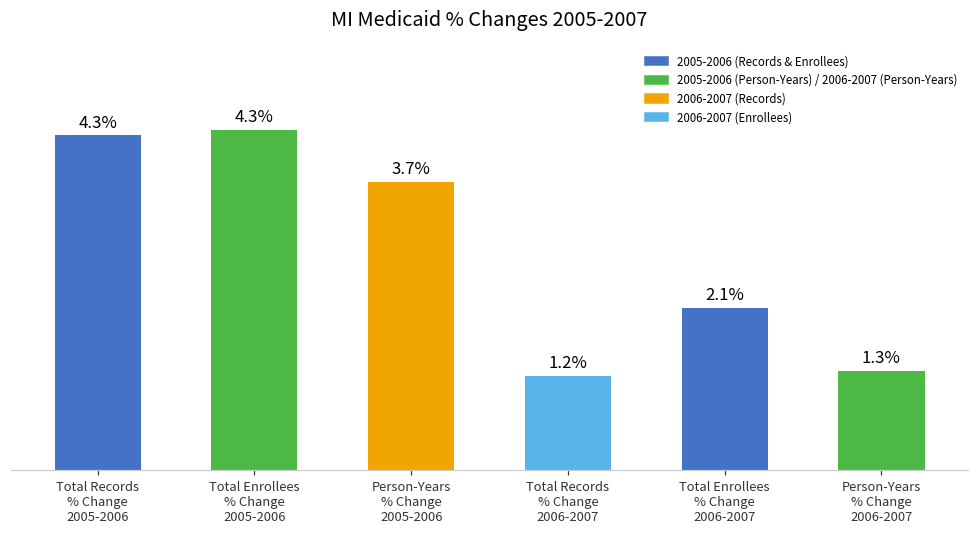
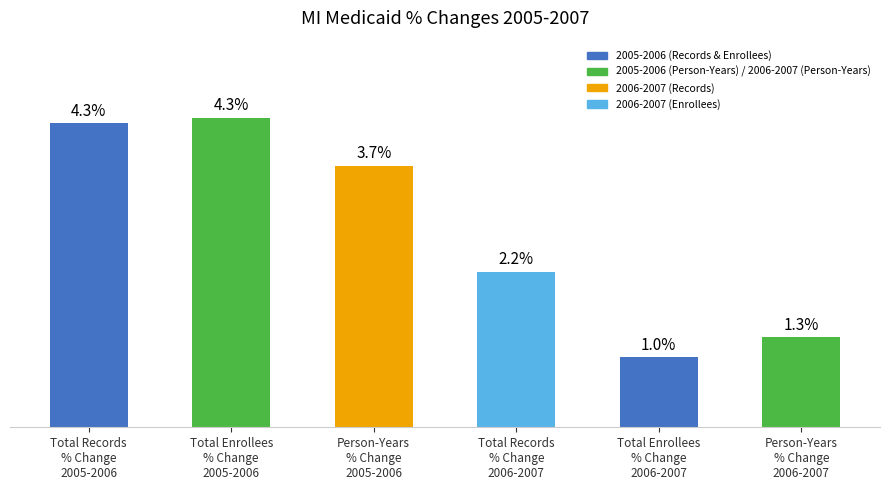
Total Records % Change 2006-2007: 1.2% -> 2.2%
Total Enrollees % Change 2006-2007: 2.1% -> 1.0%
